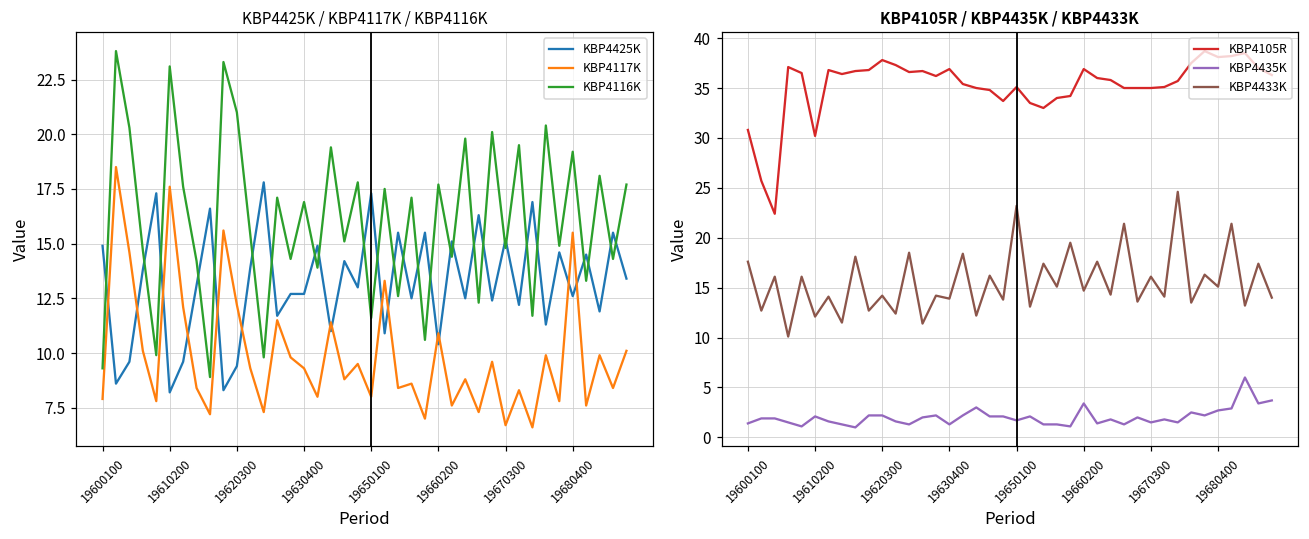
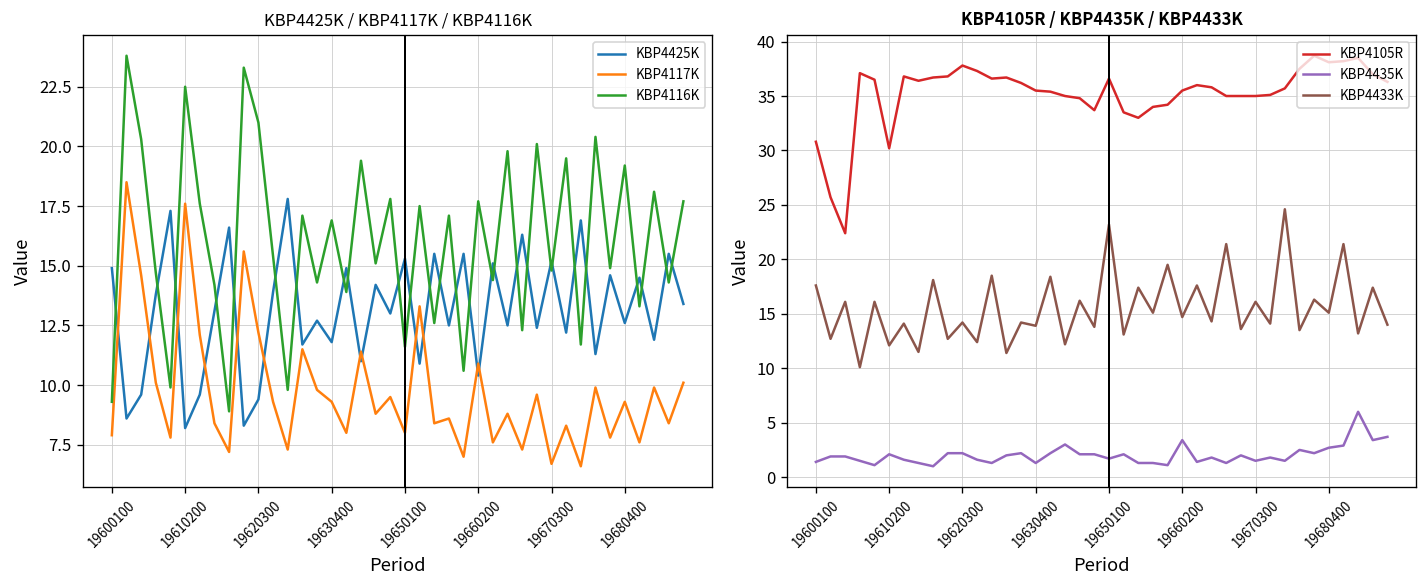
KBP4425K / KBP4117K / KBP4116K, KBP4116K, 19610200: 23.1 -> 22.5
KBP4425K / KBP4117K / KBP4116K, KBP4425K, 19630400: 12.7 -> 11.8
KBP4425K / KBP4117K / KBP4116K, KBP4425K, 19650100: 17.3 -> 15.3
KBP4425K / KBP4117K / KBP4116K, KBP4117K, 19680400: 15.5 -> 9.3
KBP4105R / KBP4435K / KBP4433K, KBP4105R, 19630400: 37 -> 36
KBP4105R / KBP4435K / KBP4433K, KBP4105R, 19650100: 35 -> 37
KBP4105R / KBP4435K / KBP4433K, KBP4105R, 19660200: 37 -> 36
